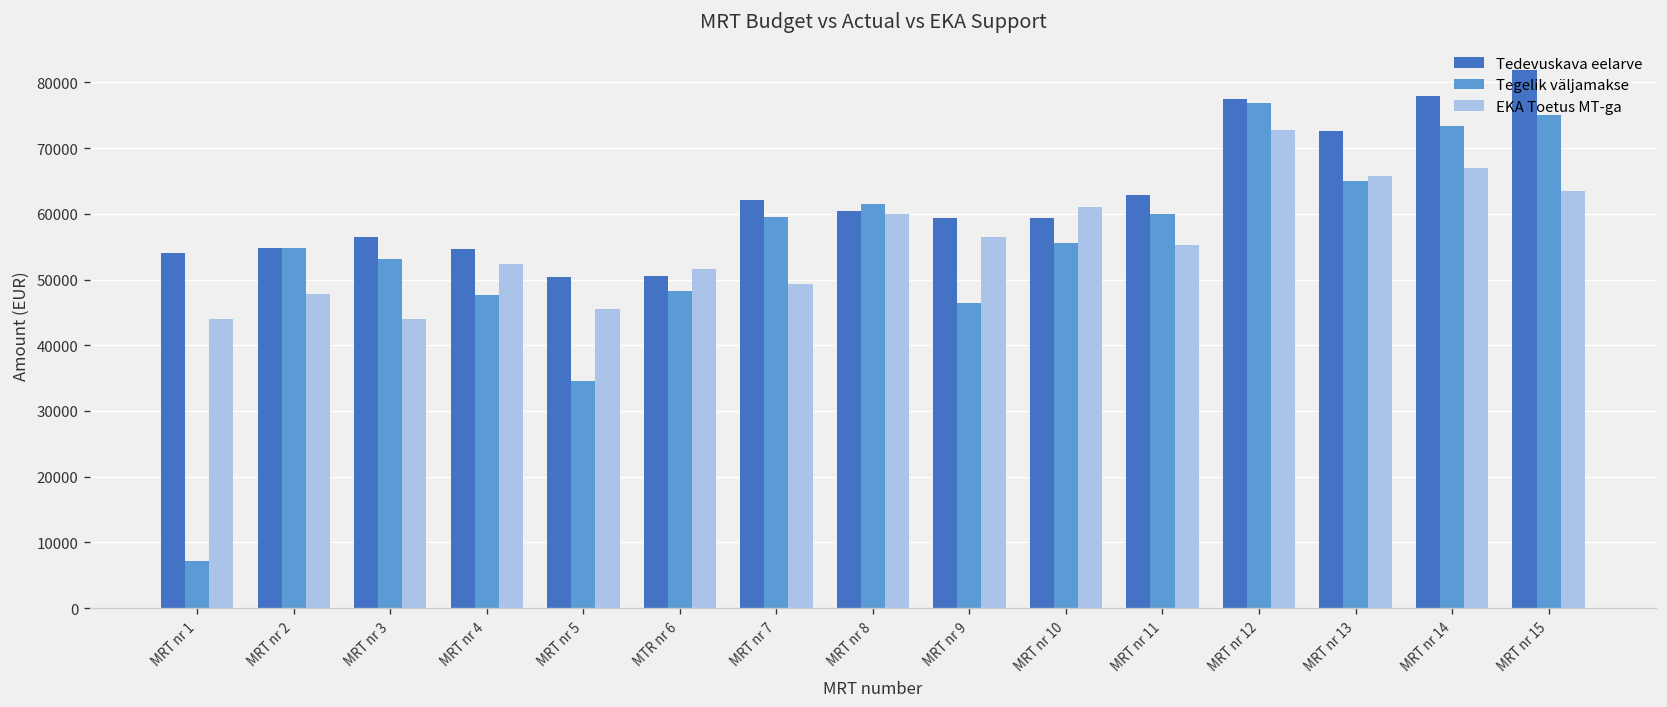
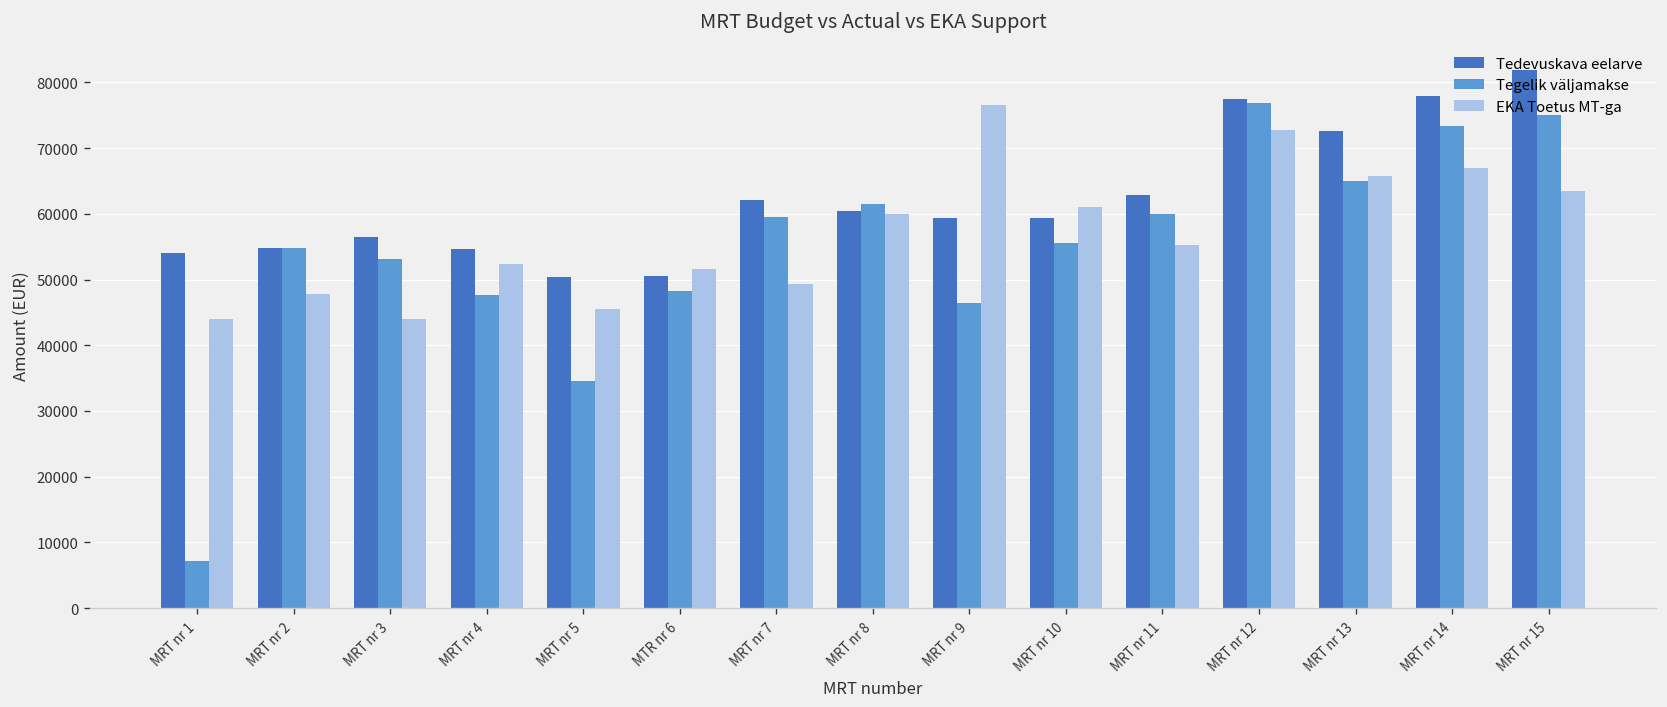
EKA Toetus MT-ga, MRT nr 9: 57000 -> 77000
